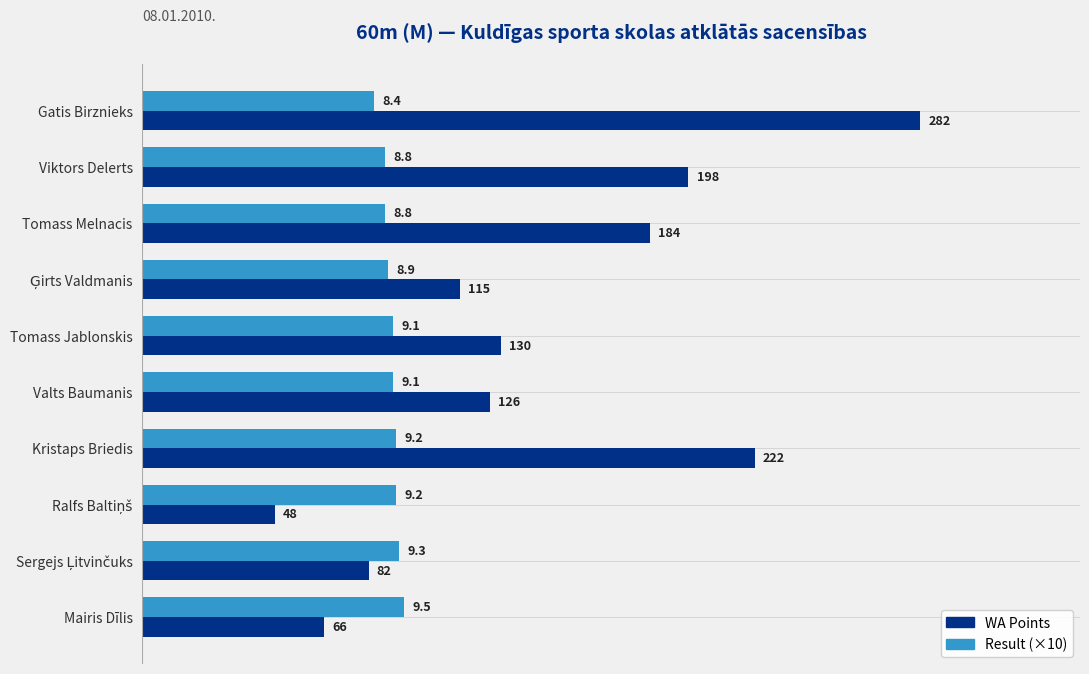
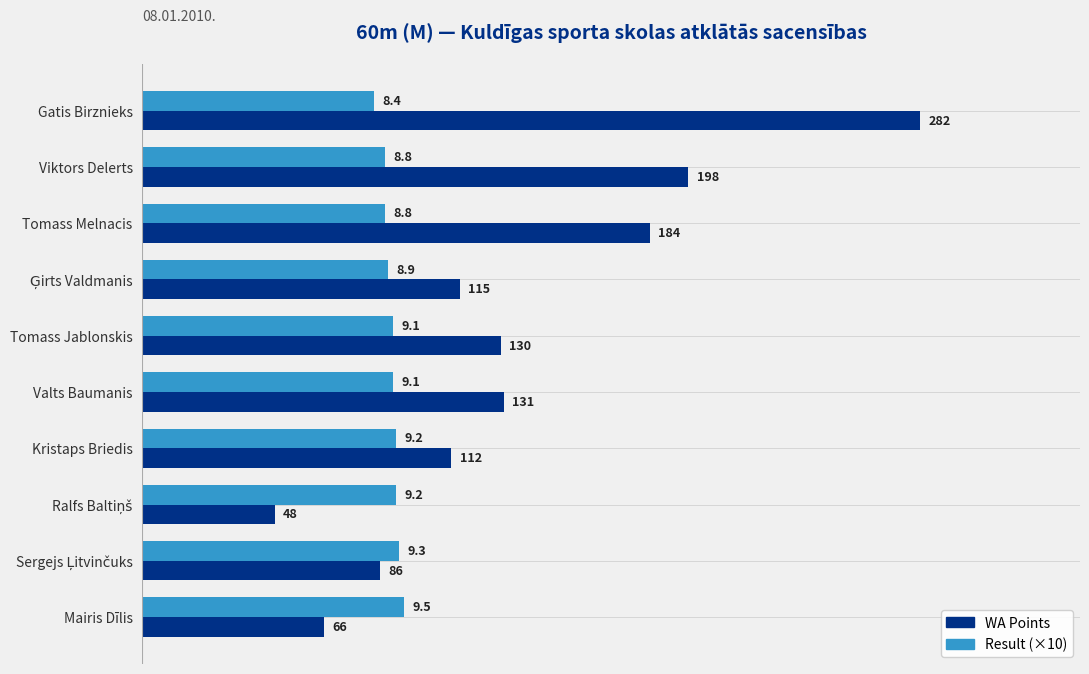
WA Points, Valts Baumanis: 126 -> 131
WA Points, Kristaps Briedis: 222 -> 112
WA Points, Sergejs Ļitvinčuks: 82 -> 86
